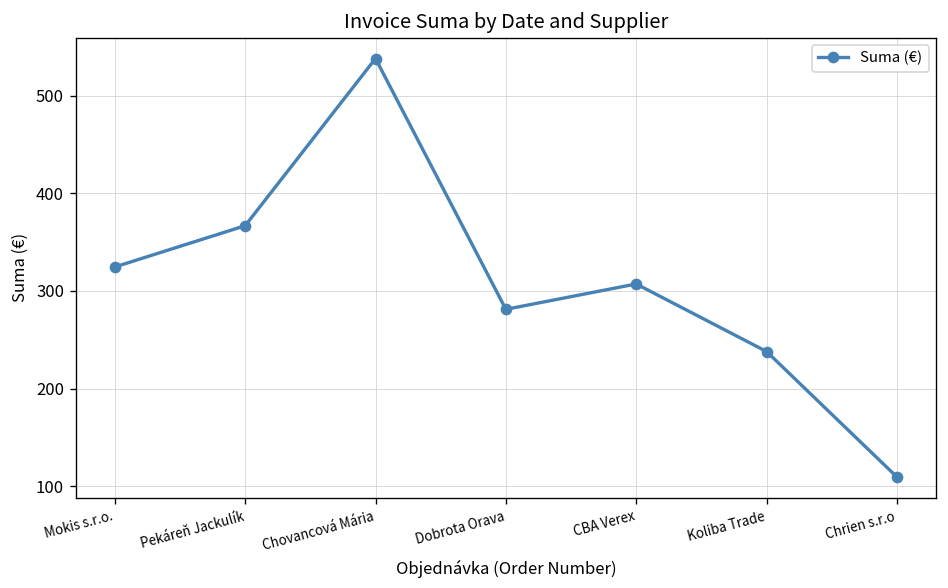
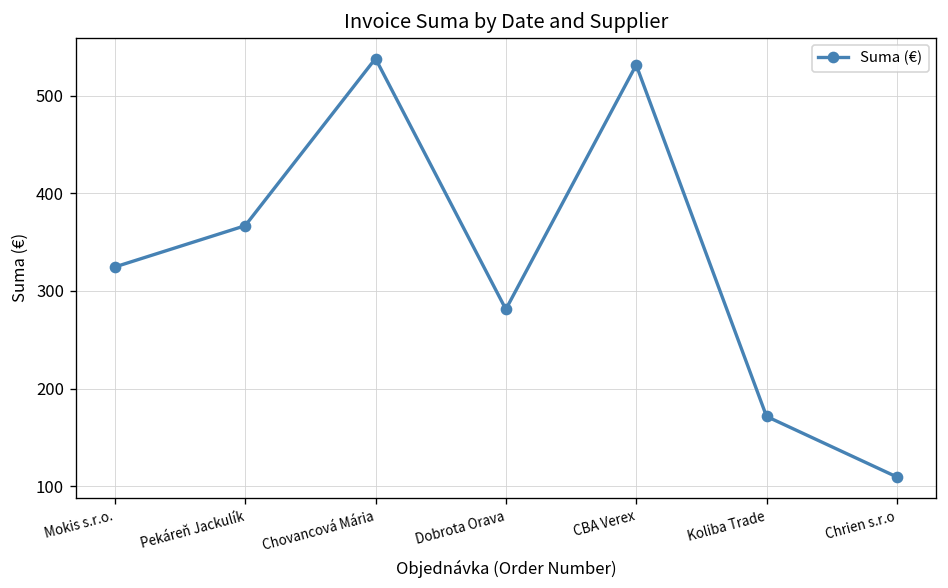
CBA Verex: 310 -> 530
Koliba Trade: 240 -> 170
